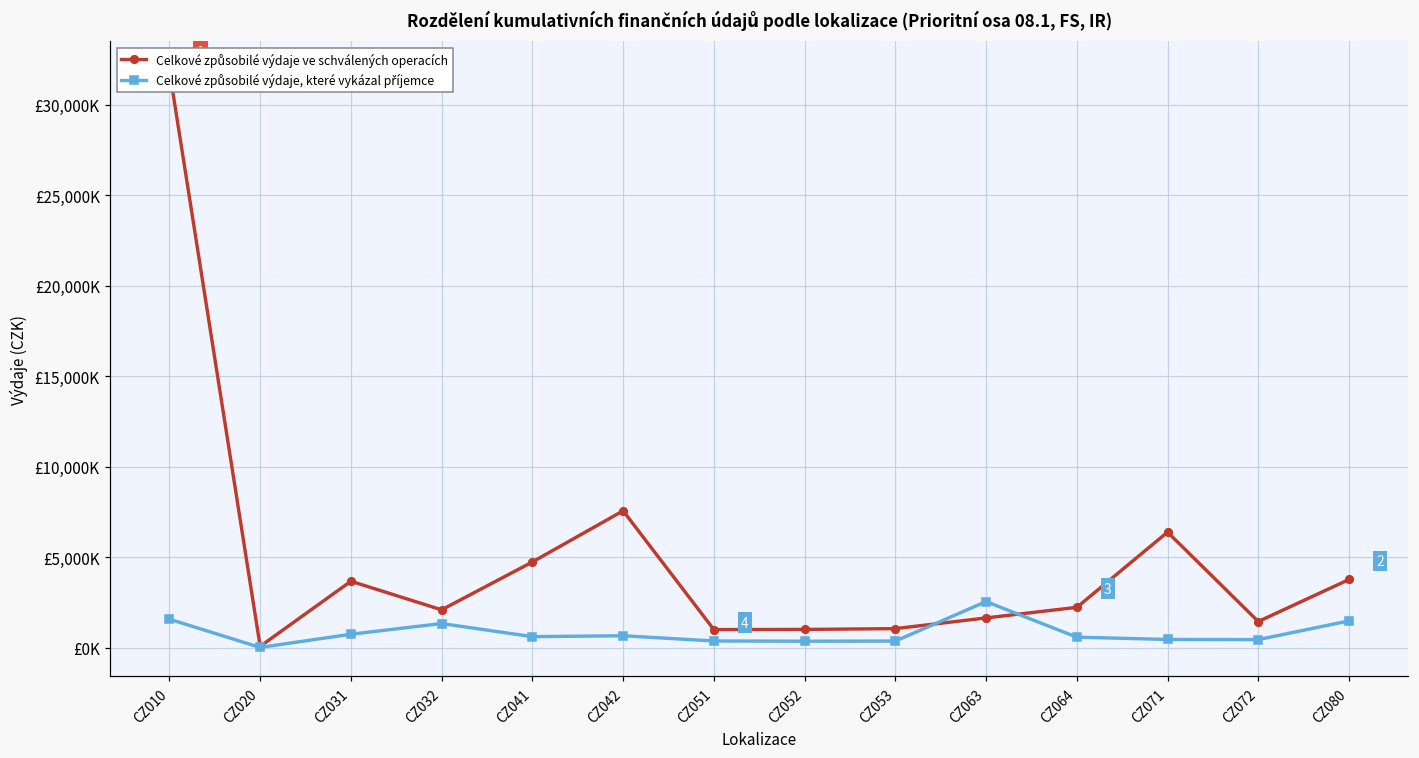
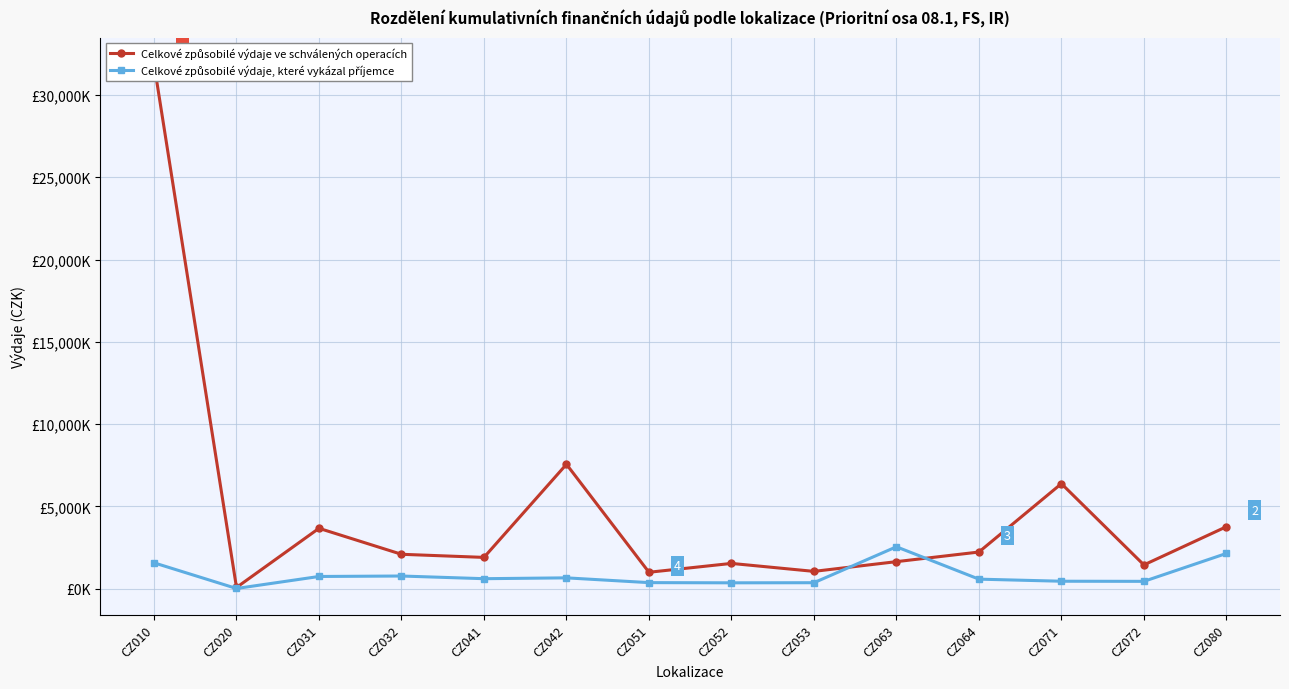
Celkové způsobilé výdaje, které vykázal příjemce, CZ032: £1,300,000 -> £800,000
Celkové způsobilé výdaje ve schválených operacích, CZ041: £4,700,000 -> £1,900,000
Celkové způsobilé výdaje ve schválených operacích, CZ052: £1,000,000 -> £1,500,000
Celkové způsobilé výdaje, které vykázal příjemce, CZ080: £1,500,000 -> £2,100,000
